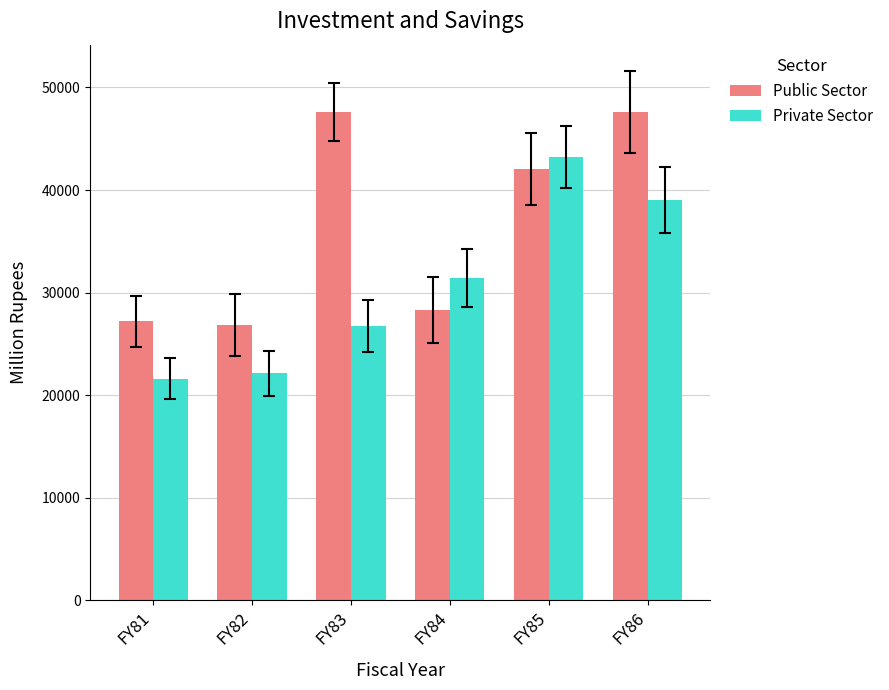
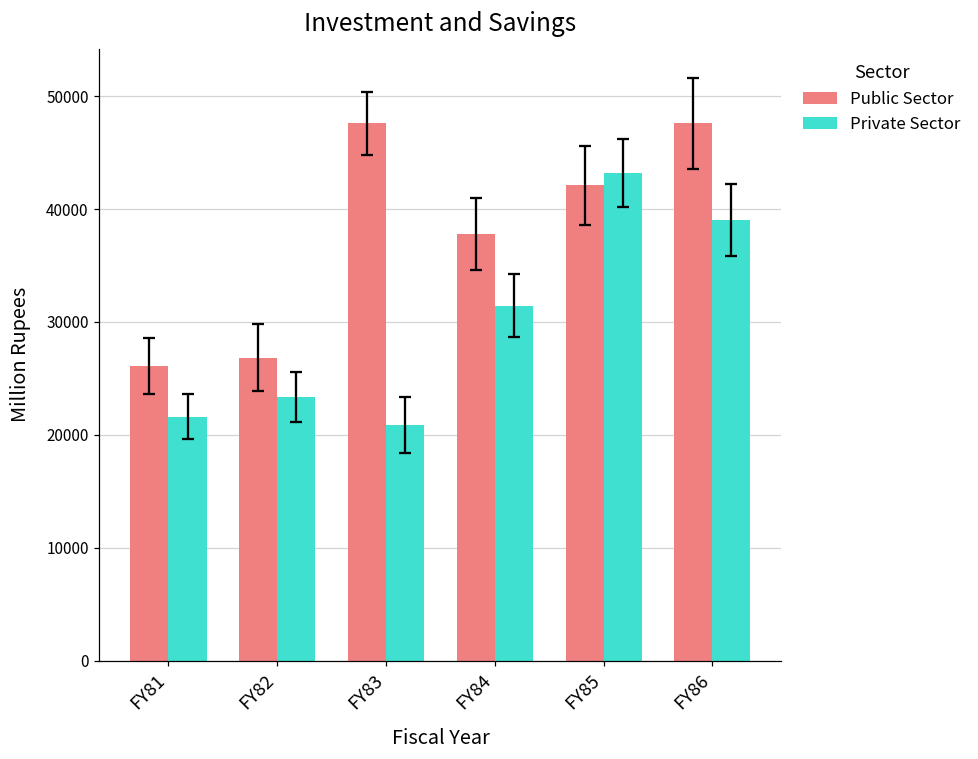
Public Sector, FY81: 27200 -> 26100
Private Sector, FY82: 22100 -> 23300
Private Sector, FY83: 26800 -> 20900
Public Sector, FY84: 28300 -> 37800
